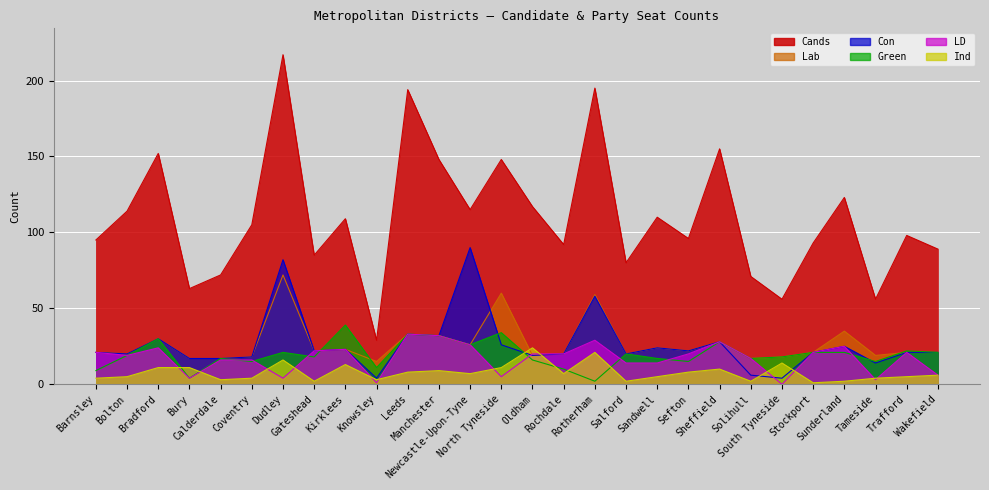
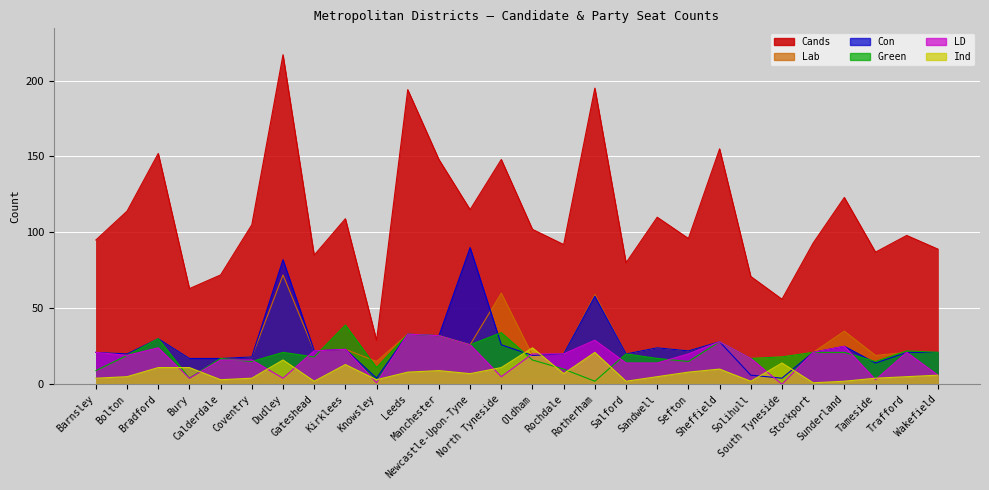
Cands, Oldham: 117 -> 102
Cands, Tameside: 56 -> 87
